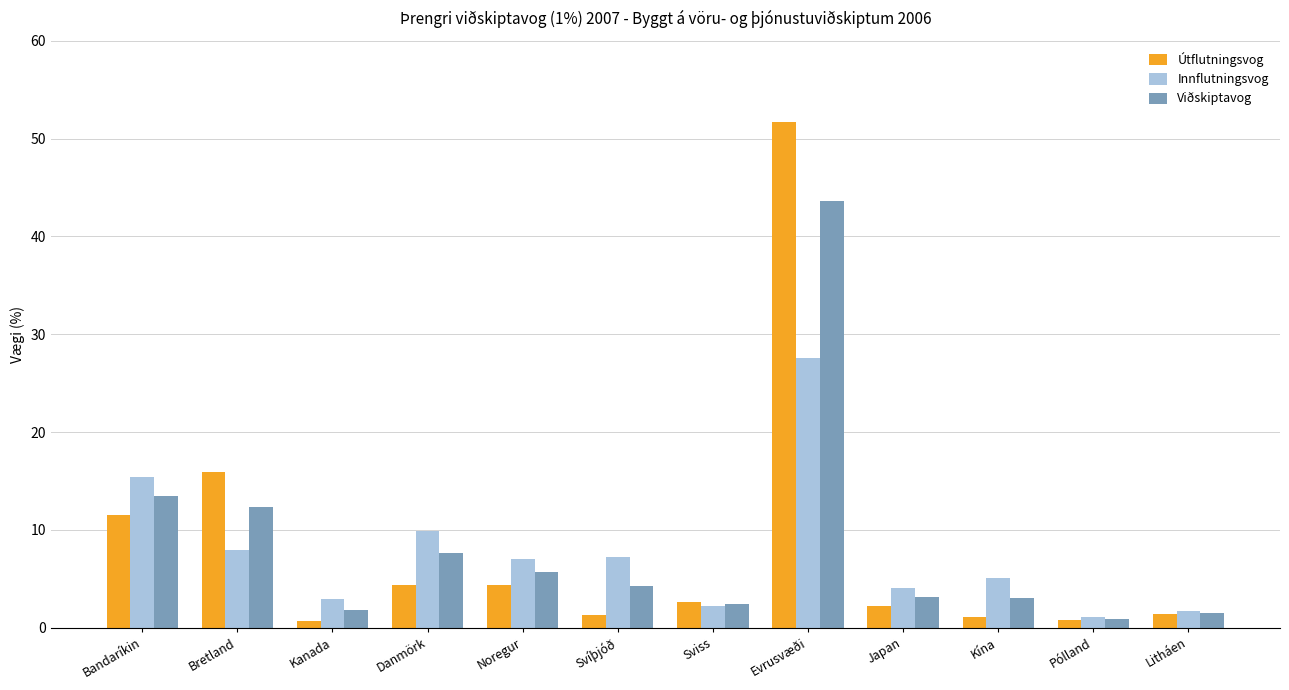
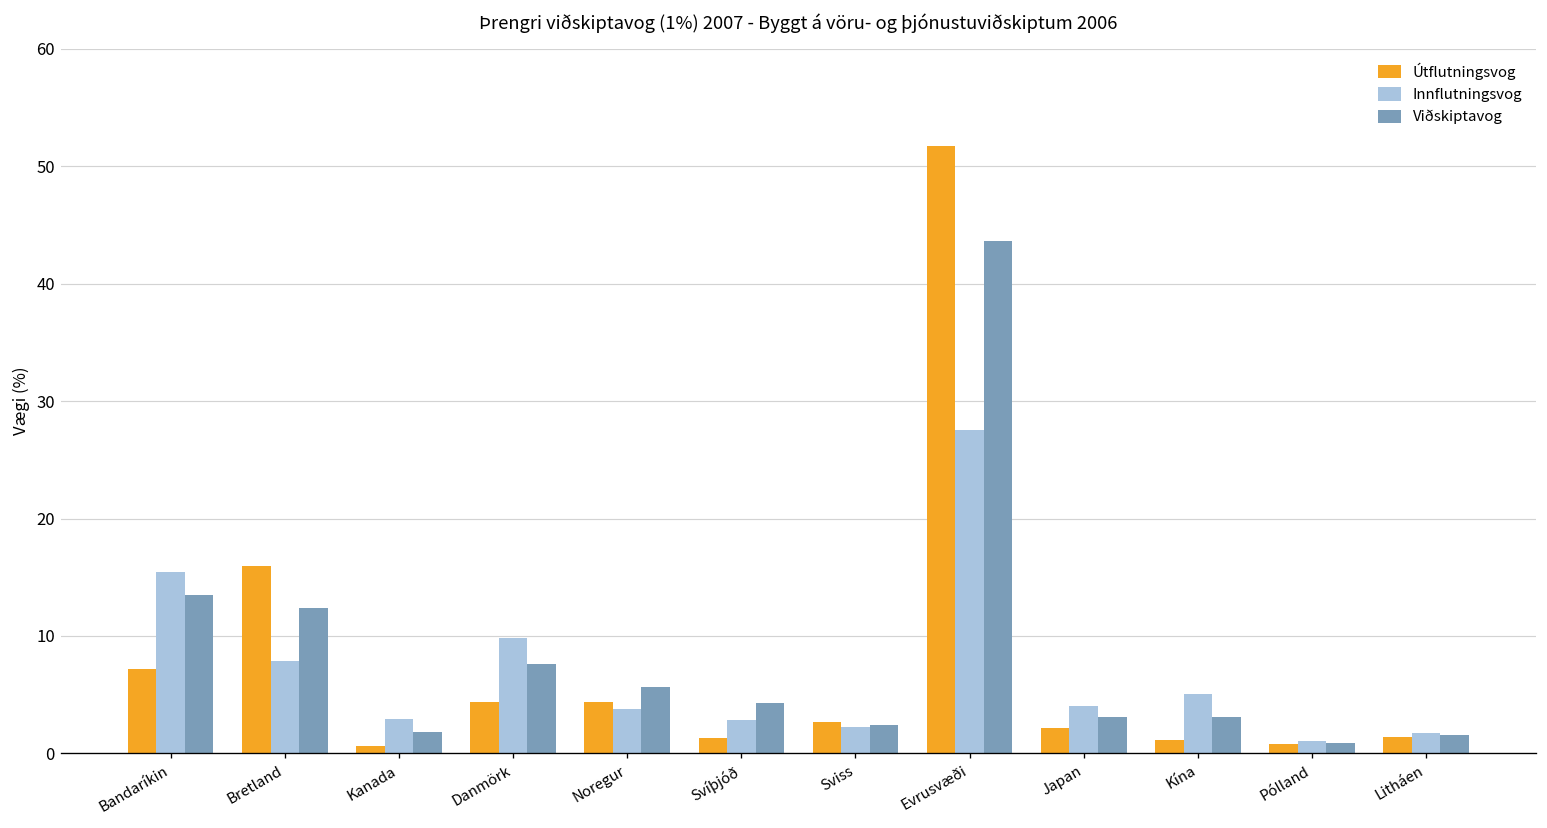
Útflutningsvog, Bandaríkin: 12 -> 7
Innflutningsvog, Noregur: 7 -> 4
Innflutningsvog, Svíþjóð: 7 -> 3
